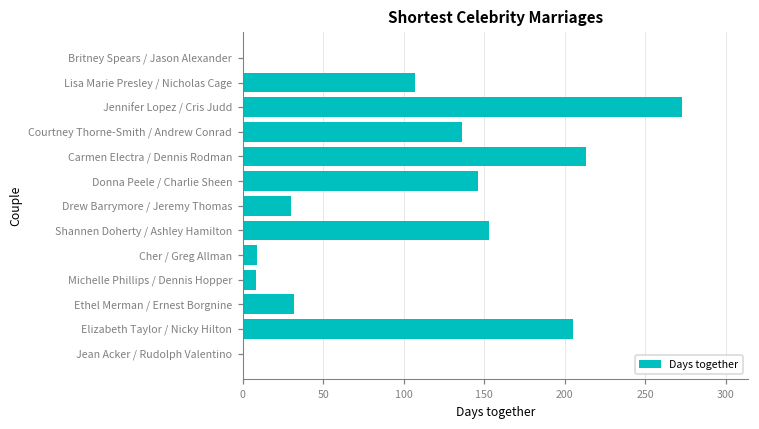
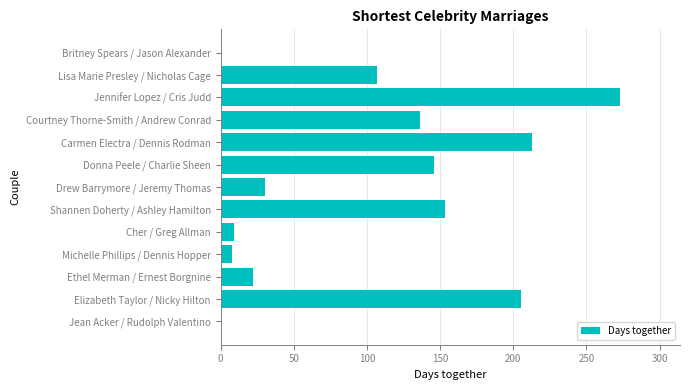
Ethel Merman / Ernest Borgnine: 32 -> 22
